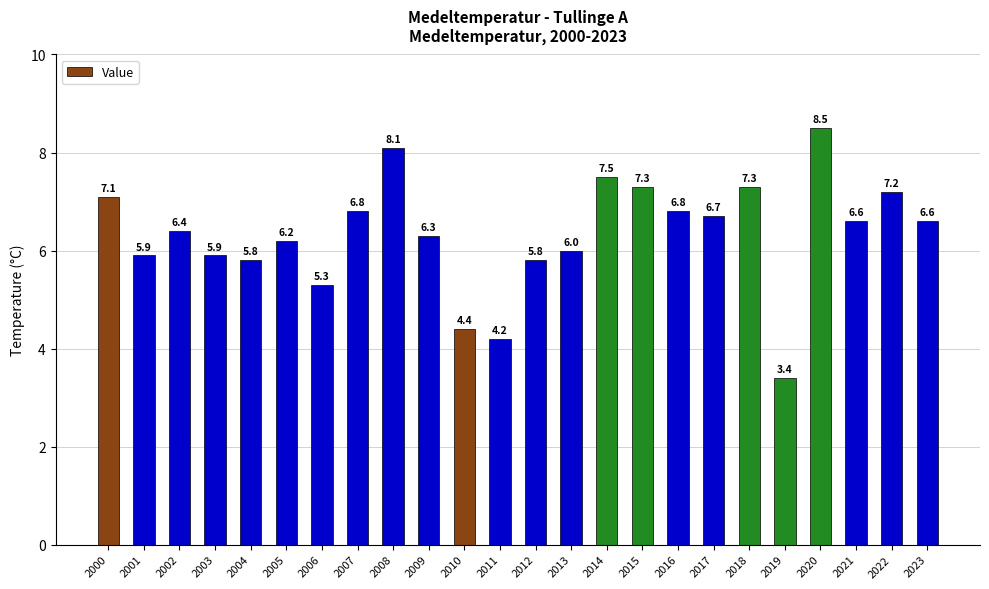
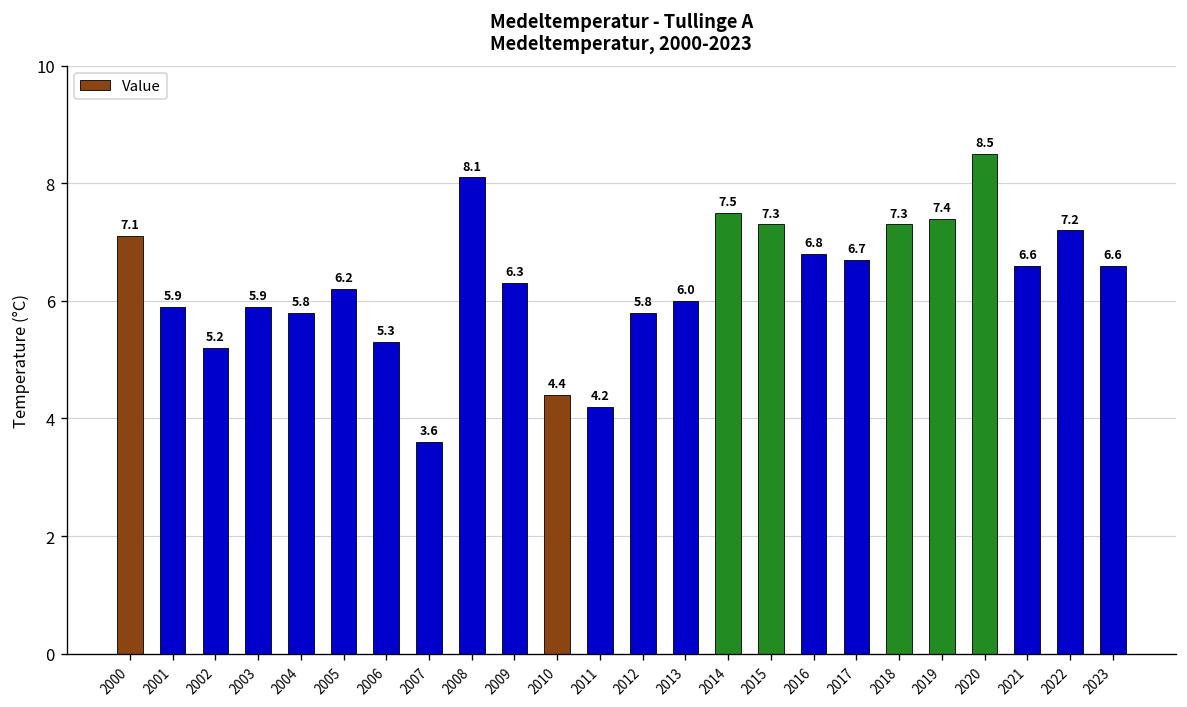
2002: 6.4 -> 5.2
2007: 6.8 -> 3.6
2019: 3.4 -> 7.4
